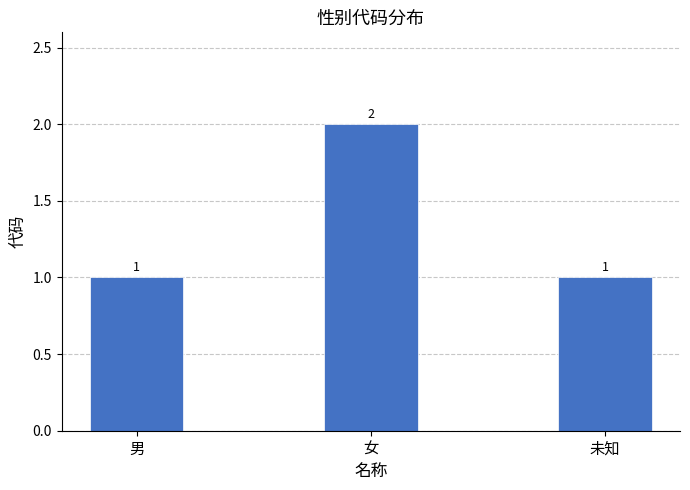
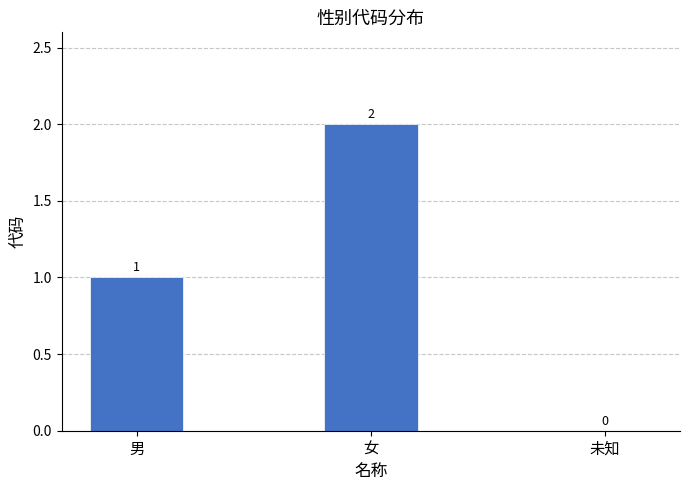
未知: 1 -> 0
